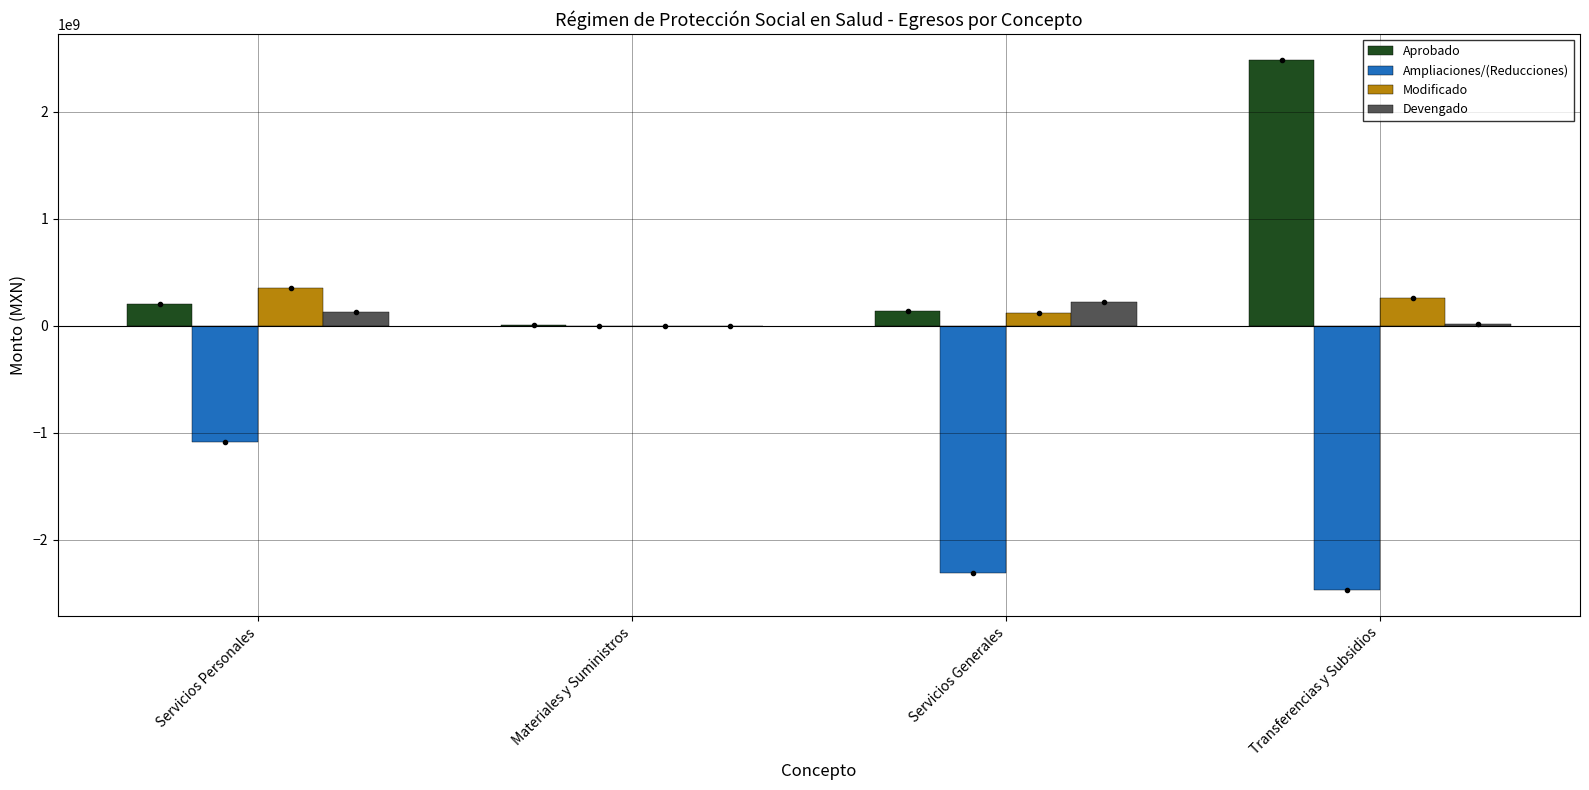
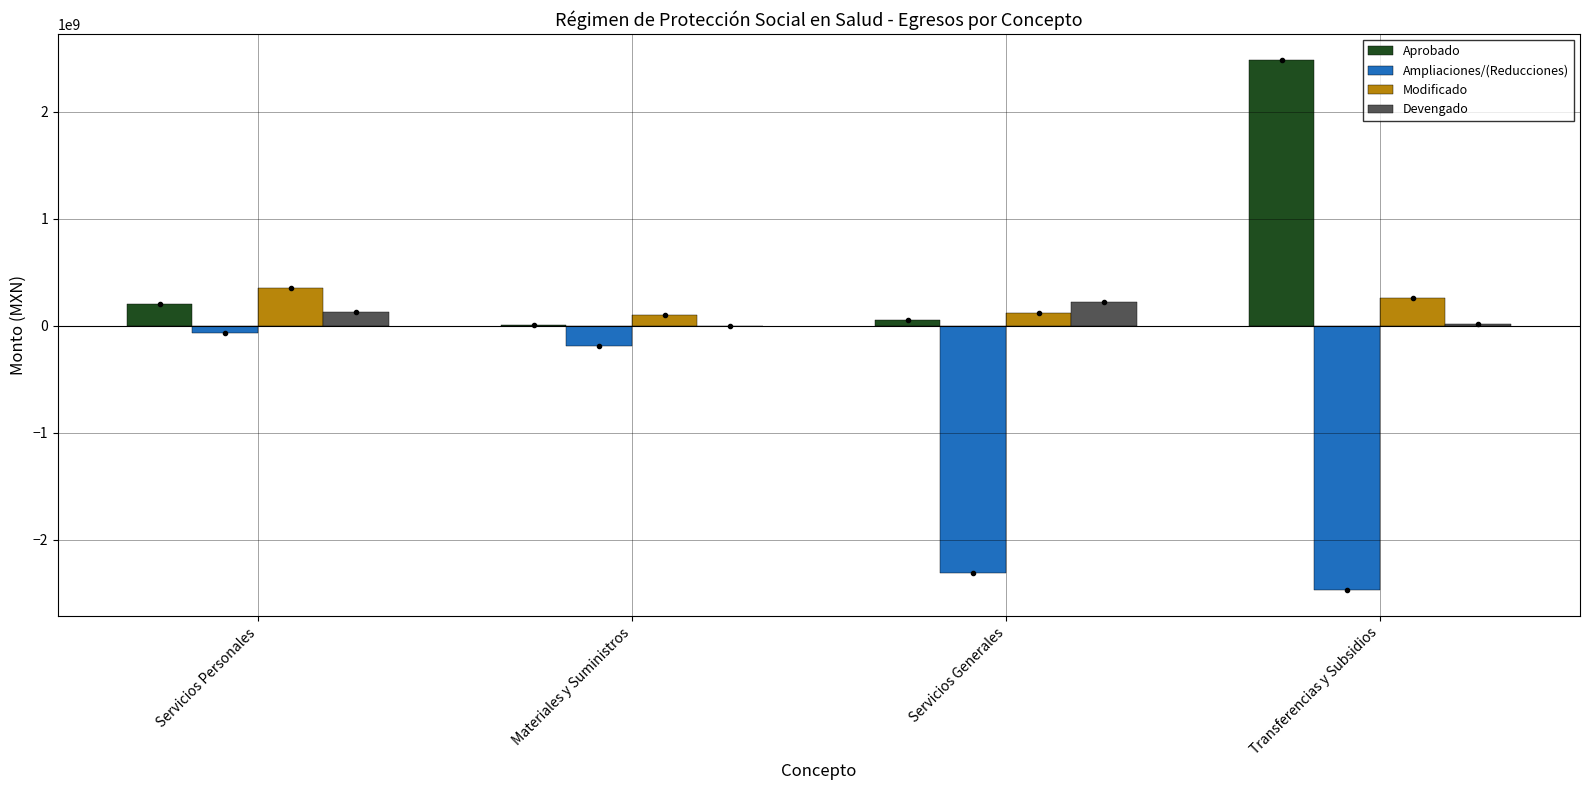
Ampliaciones/(Reducciones), Servicios Personales: -1090000000 -> -70000000
Ampliaciones/(Reducciones), Materiales y Suministros: 0 -> -190000000
Modificado, Materiales y Suministros: 0 -> 100000000
Aprobado, Servicios Generales: 130000000 -> 50000000
